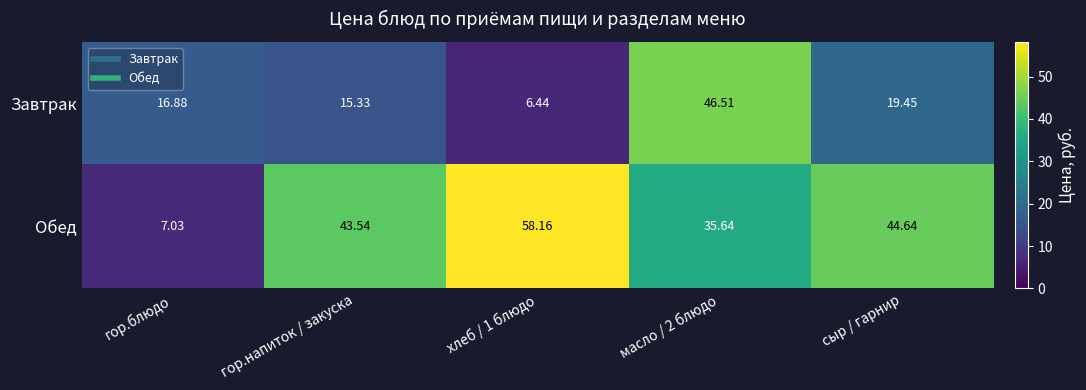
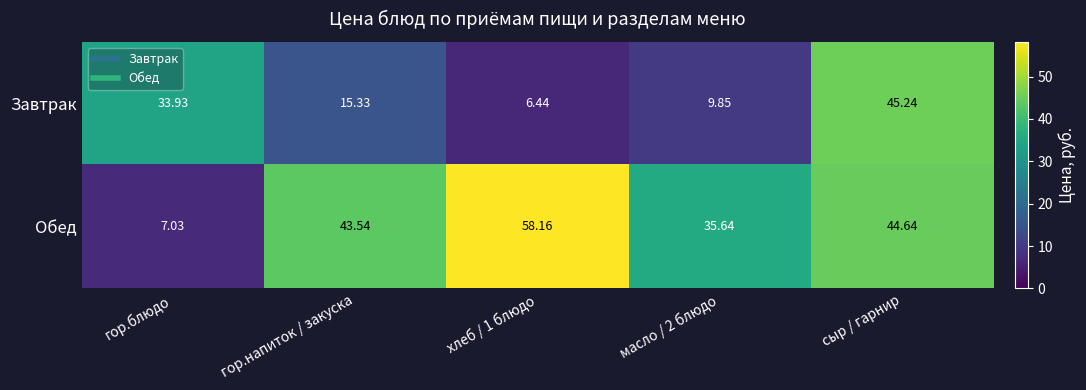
Завтрак, гор.блюдо: 16.88 -> 33.93
Завтрак, масло / 2 блюдо: 46.51 -> 9.85
Завтрак, сыр / гарнир: 19.45 -> 45.24
